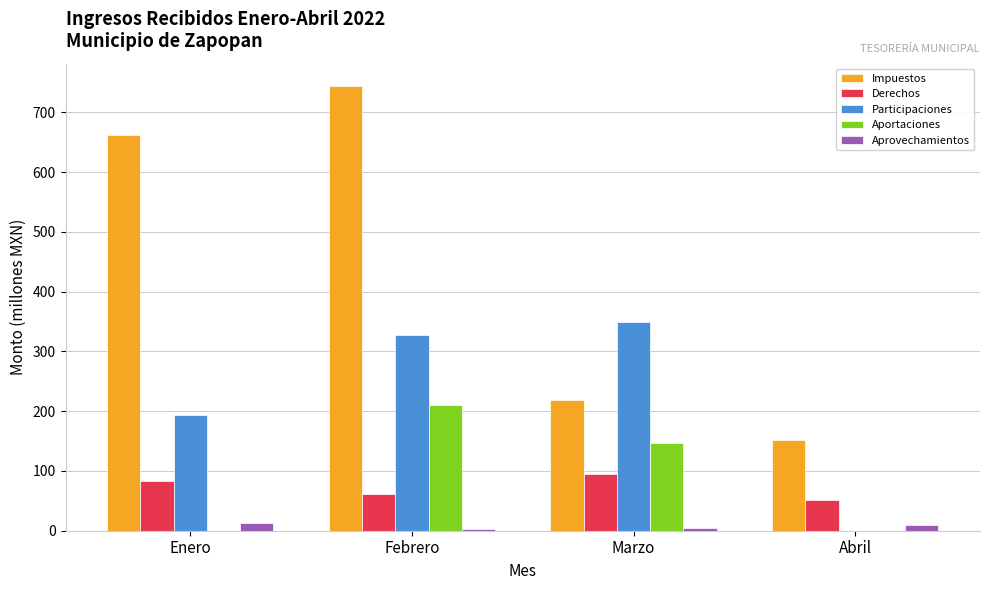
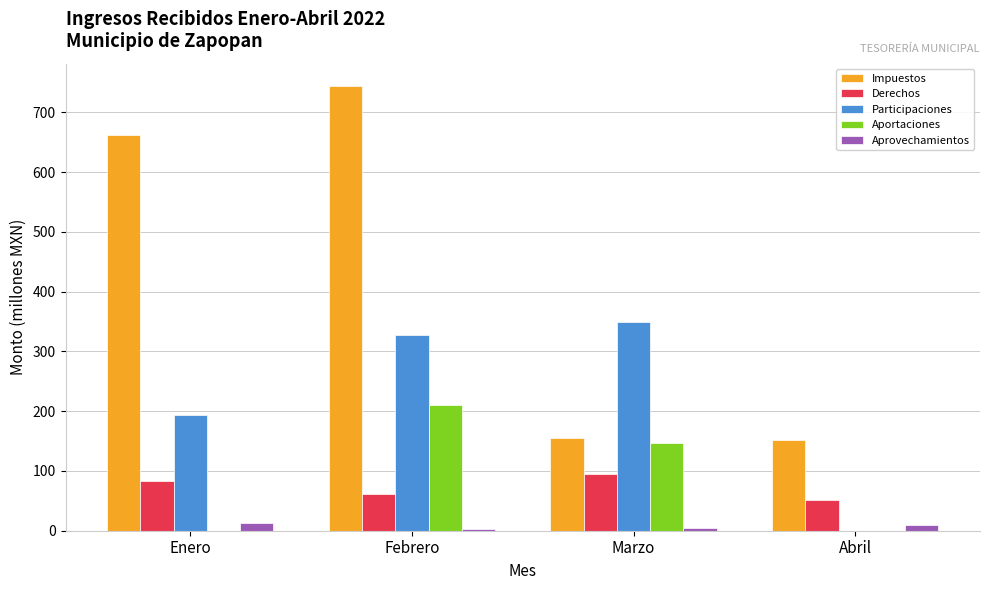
Impuestos, Marzo: 220 -> 160
